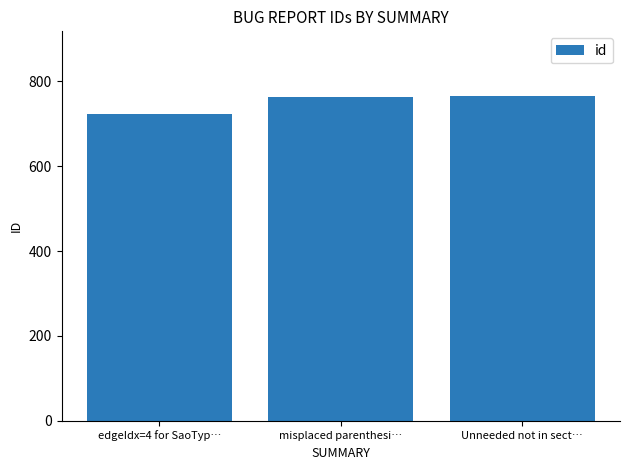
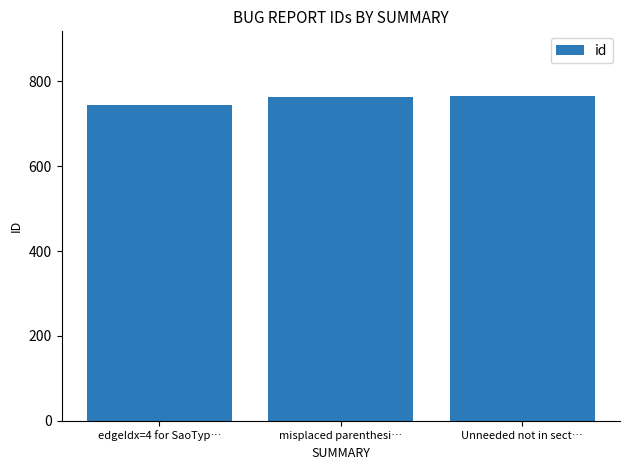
edgeIdx=4 for SaoTyp…: 720 -> 750
